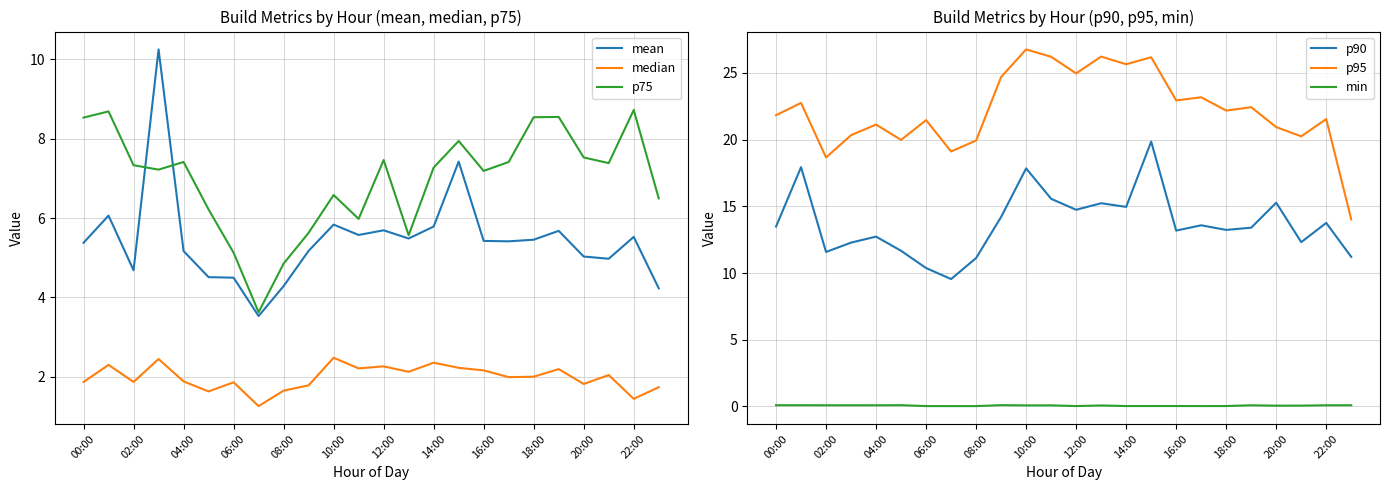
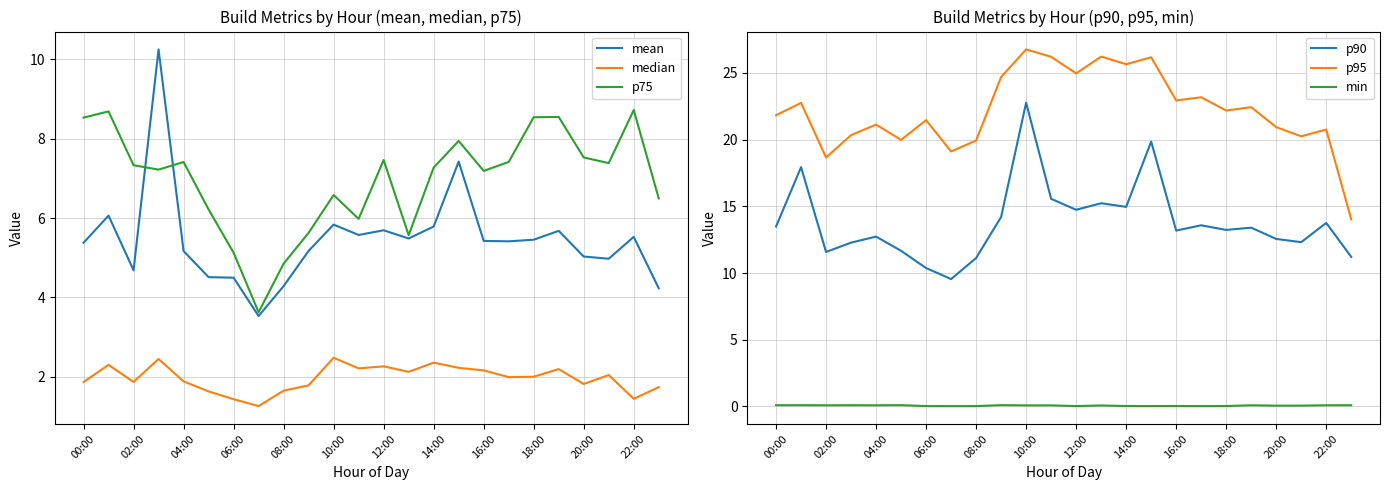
Build Metrics by Hour (mean, median, p75), median, 06:00: 1.9 -> 1.4
Build Metrics by Hour (p90, p95, min), p90, 10:00: 17.8 -> 22.8
Build Metrics by Hour (p90, p95, min), p90, 20:00: 15.3 -> 12.6
Build Metrics by Hour (p90, p95, min), p95, 22:00: 21.5 -> 20.7
